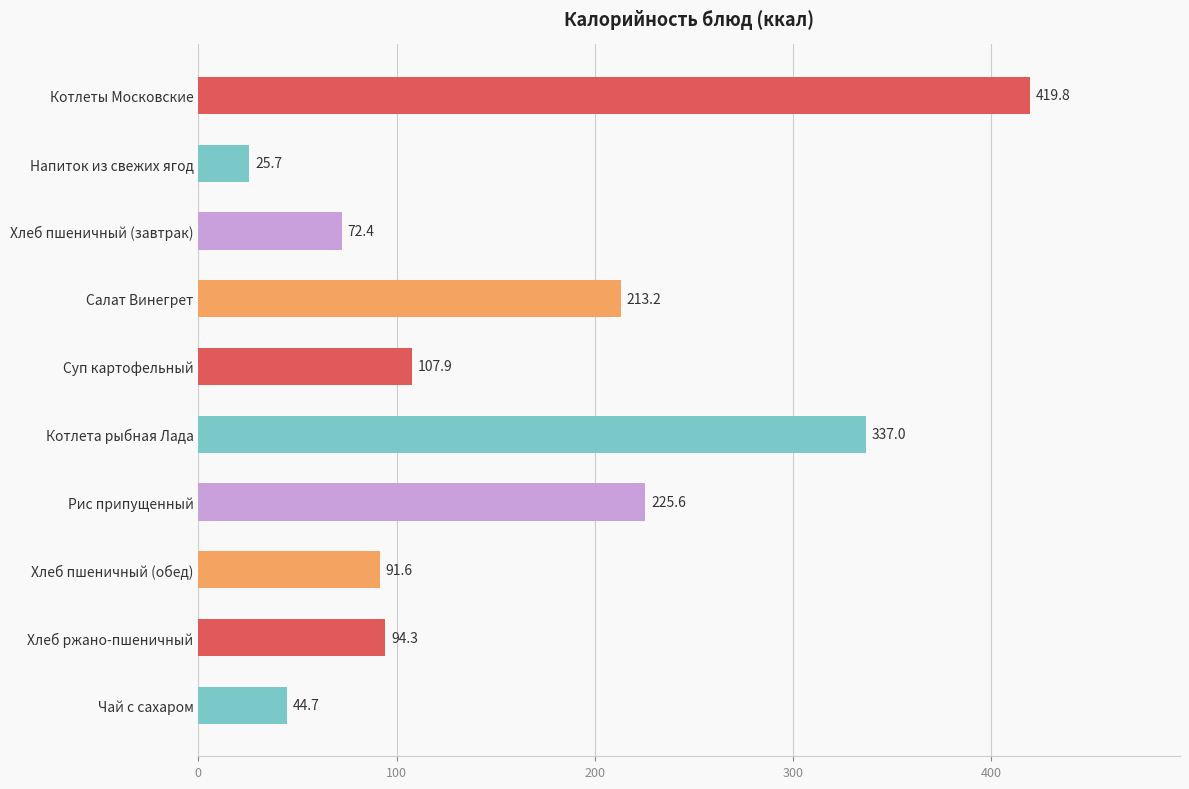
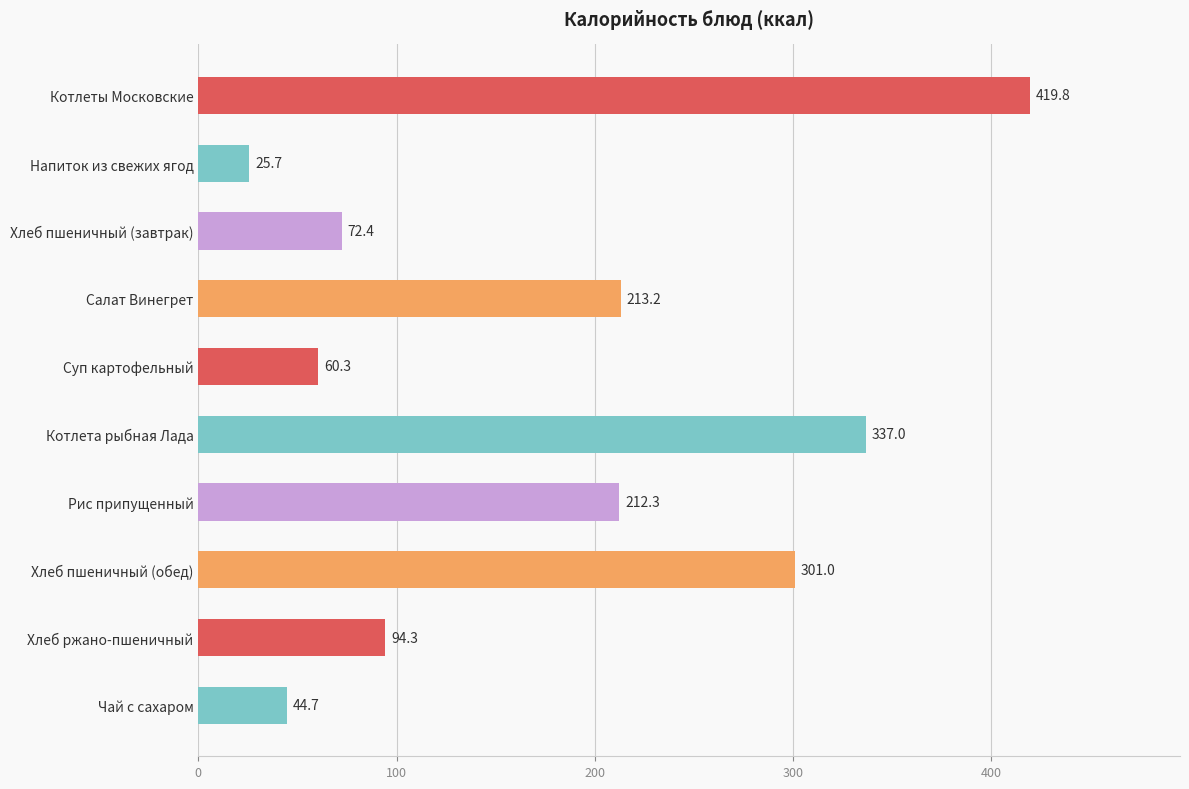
Суп картофельный: 107.9 -> 60.3
Рис припущенный: 225.6 -> 212.3
Хлеб пшеничный (обед): 91.6 -> 301.0
